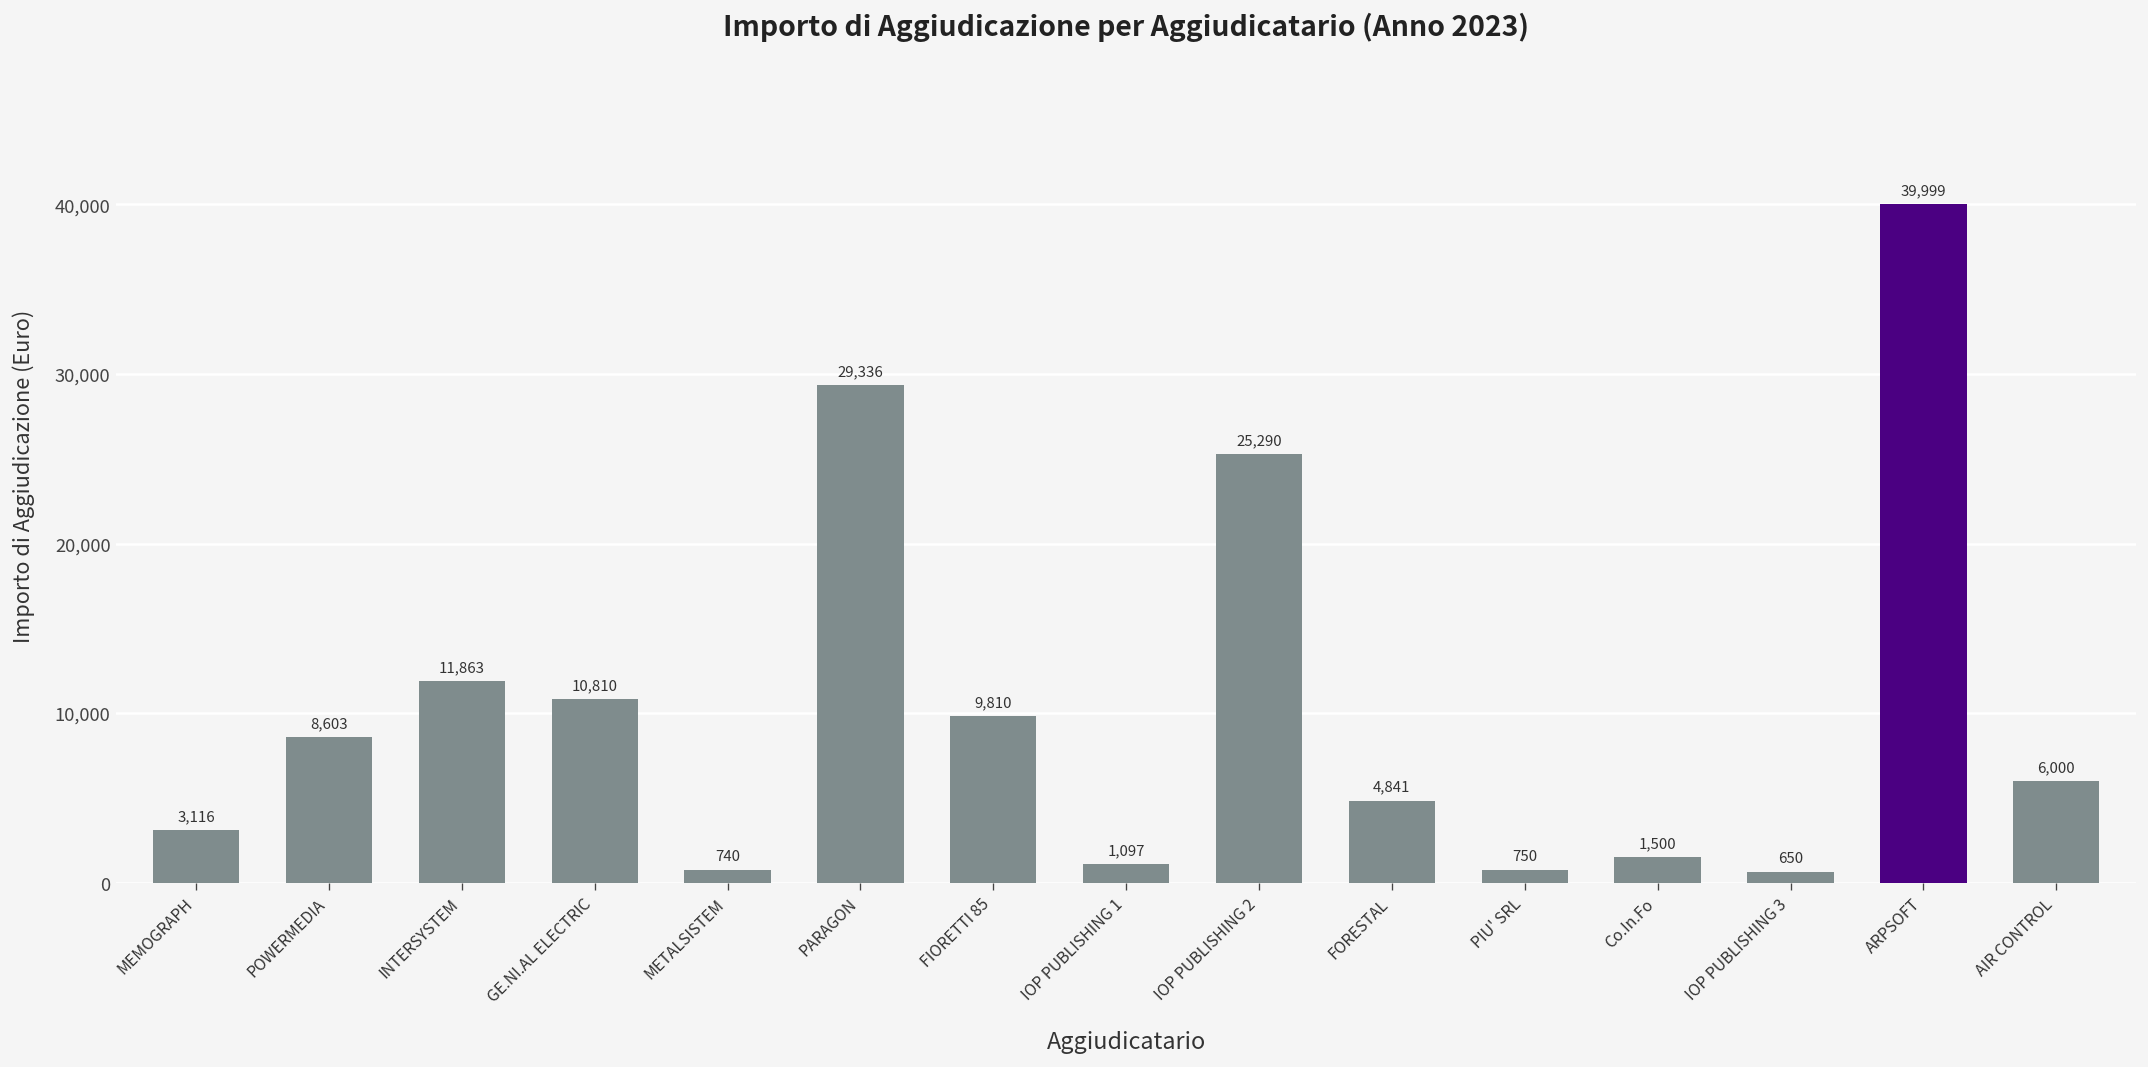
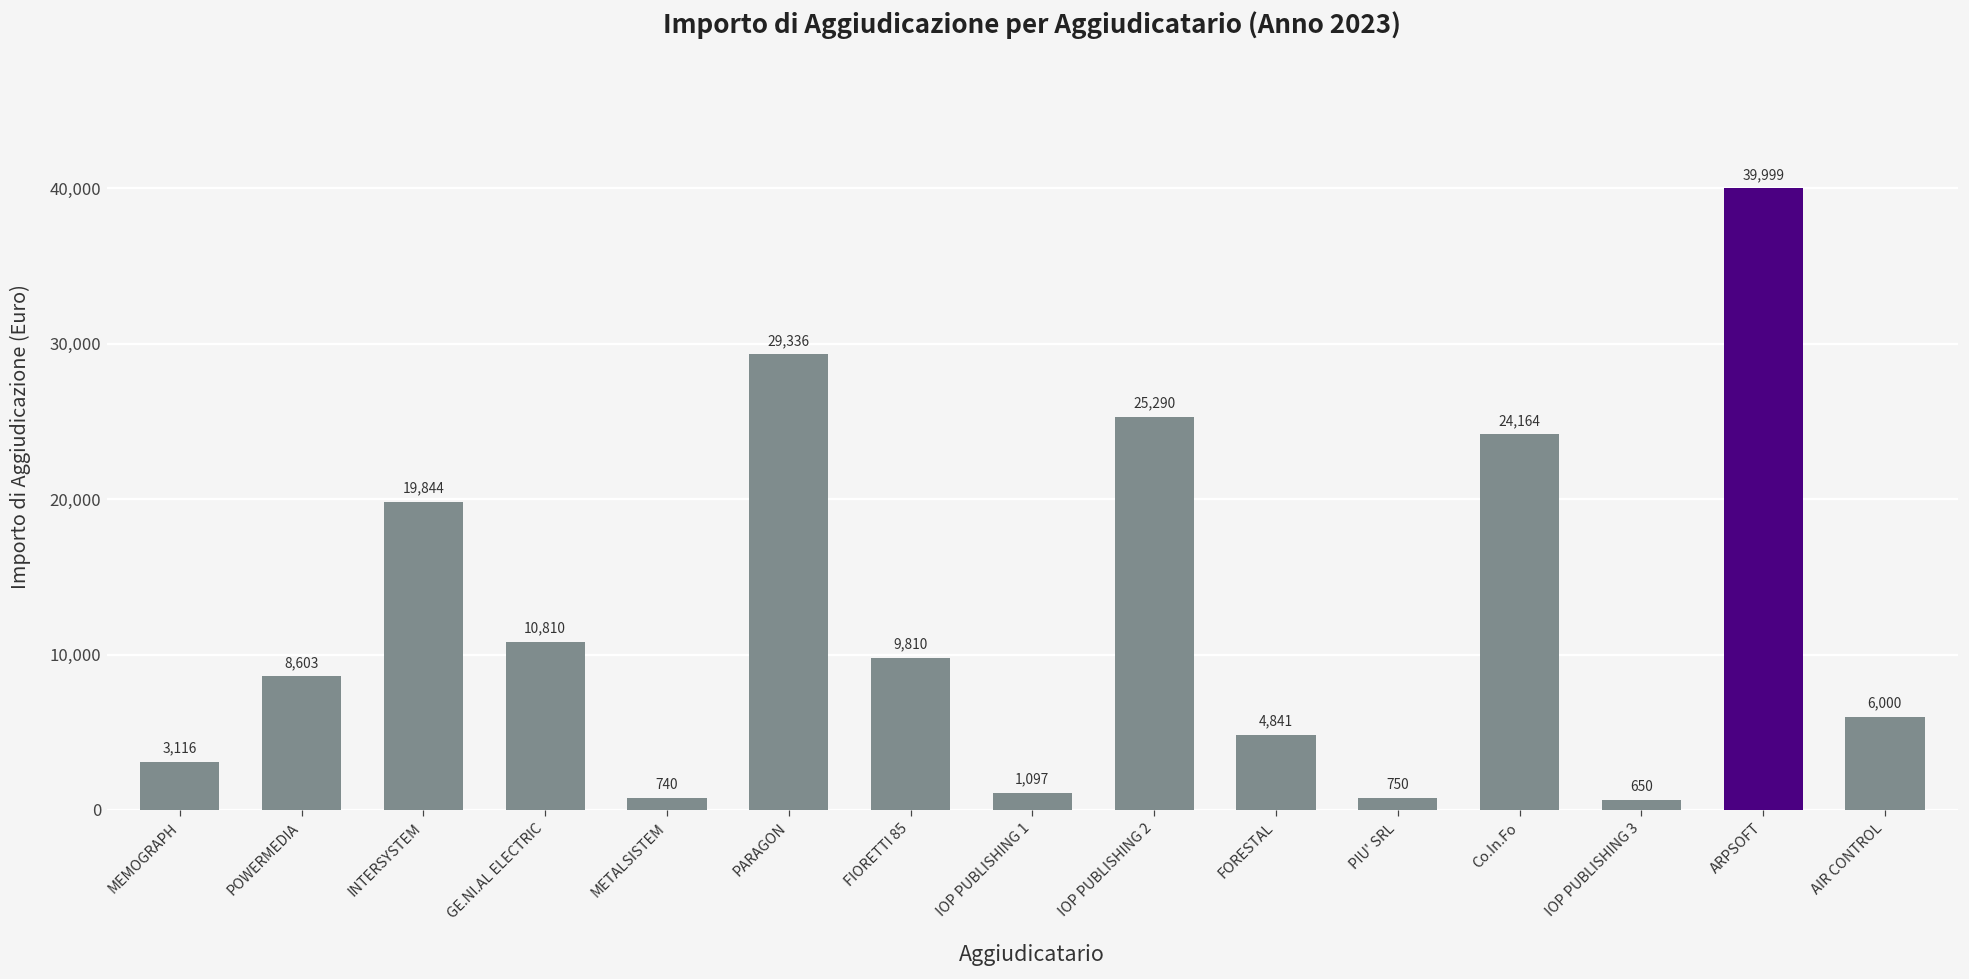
INTERSYSTEM: 11,863 -> 19,844
Co.In.Fo: 1,500 -> 24,164
